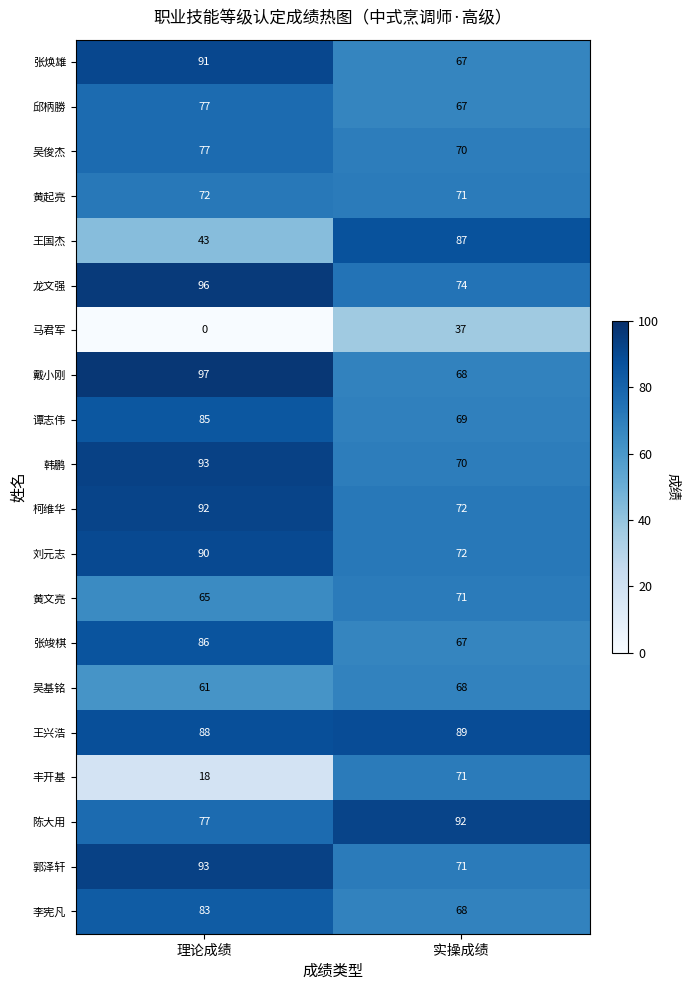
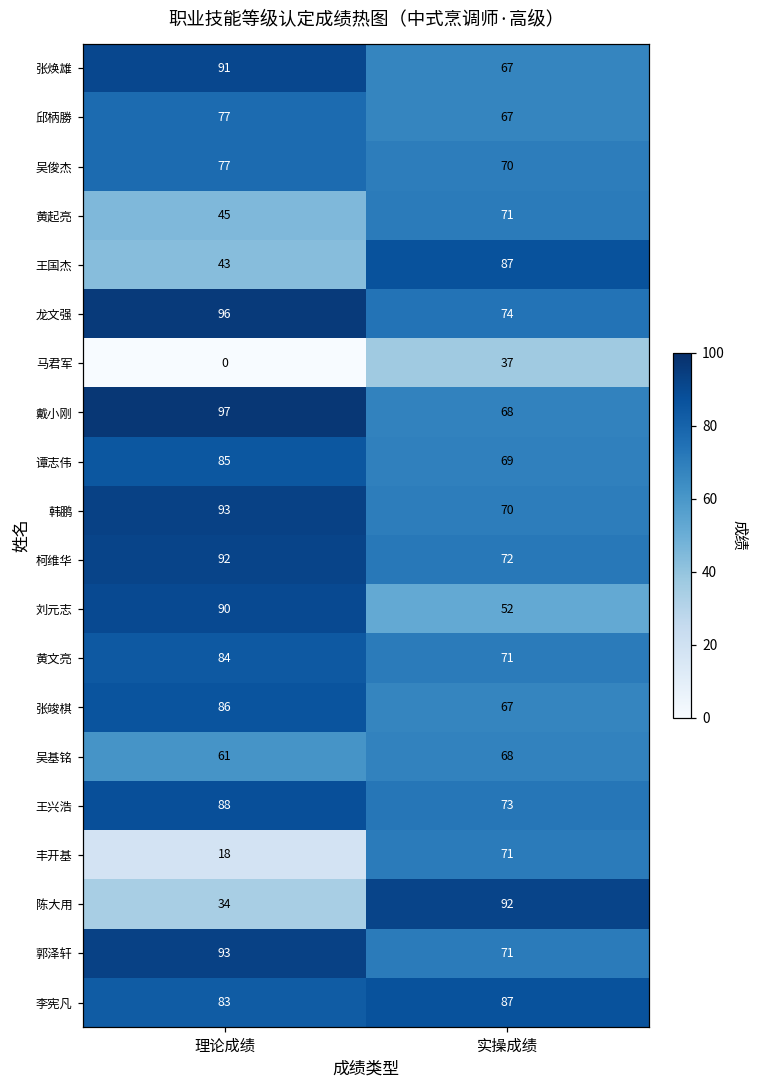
黄起亮, 理论成绩: 72 -> 45
刘元志, 实操成绩: 72 -> 52
黄文亮, 理论成绩: 65 -> 84
王兴浩, 实操成绩: 89 -> 73
陈大用, 理论成绩: 77 -> 34
李宪凡, 实操成绩: 68 -> 87
